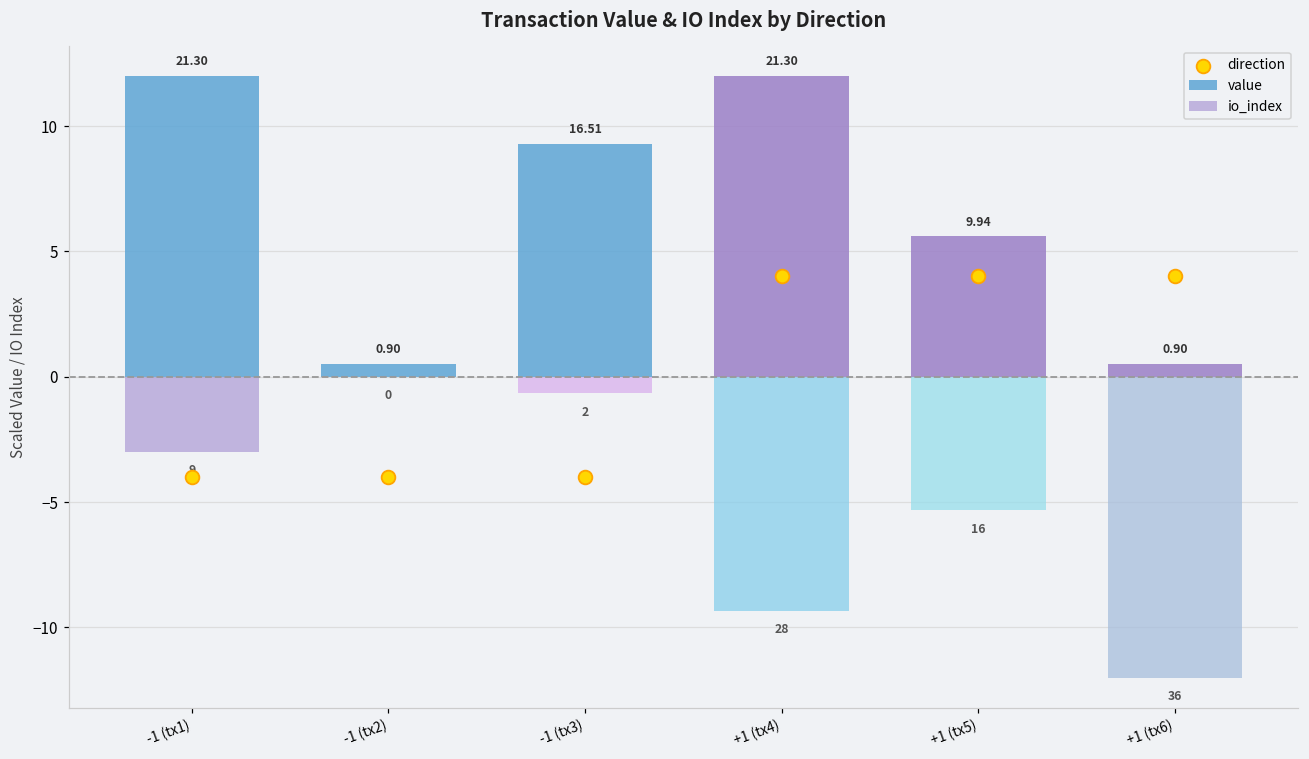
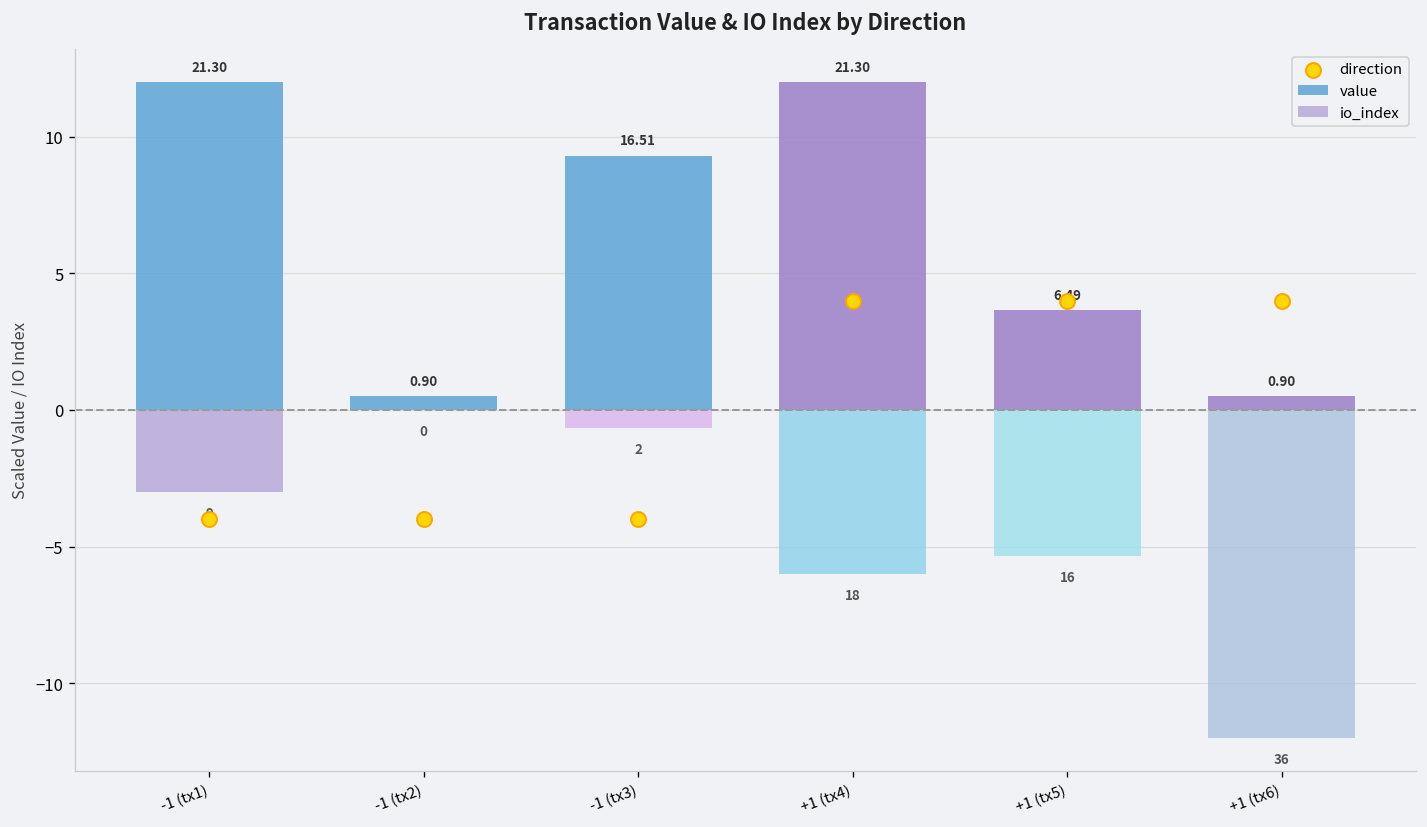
io_index, +1 (tx4): 28 -> 18
value, +1 (tx5): 9.94 -> 6.49
